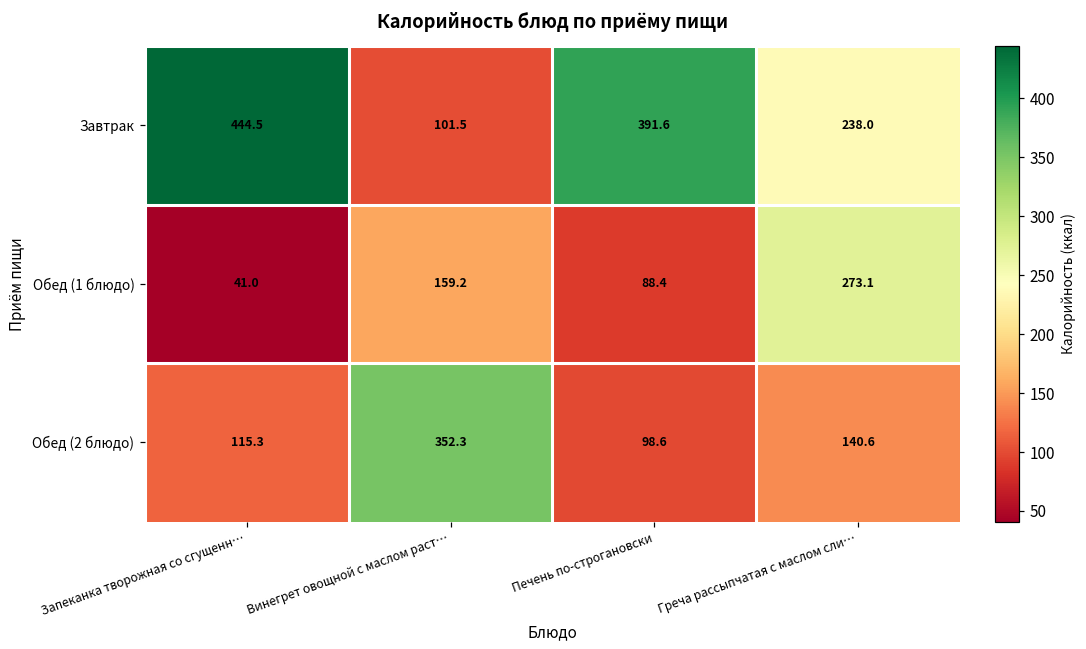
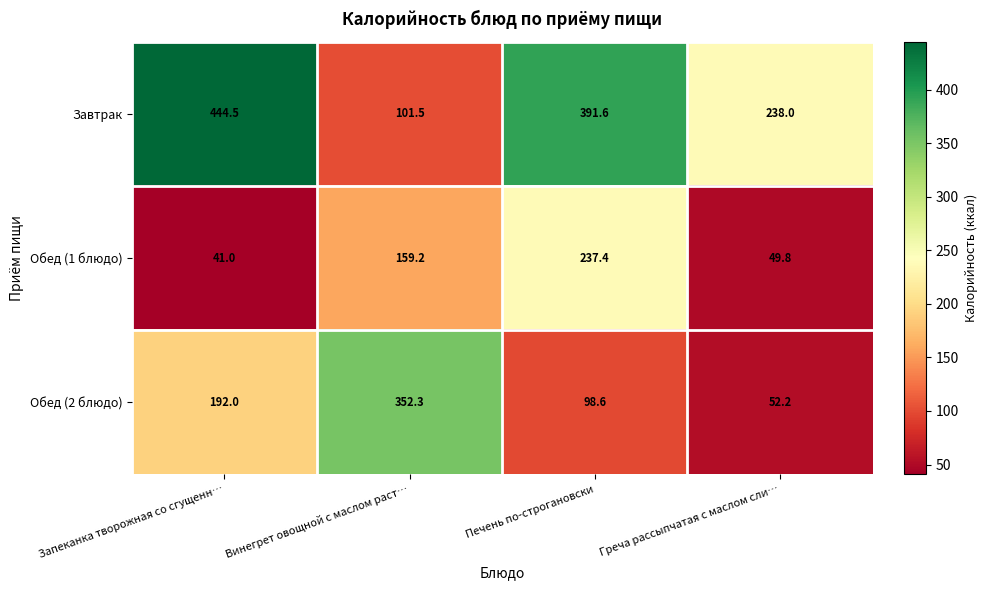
Обед (1 блюдо), Печень по-строгановски: 88.4 -> 237.4
Обед (1 блюдо), Греча рассыпчатая с маслом сли…: 273.1 -> 49.8
Обед (2 блюдо), Запеканка творожная со сгущенн…: 115.3 -> 192.0
Обед (2 блюдо), Греча рассыпчатая с маслом сли…: 140.6 -> 52.2
